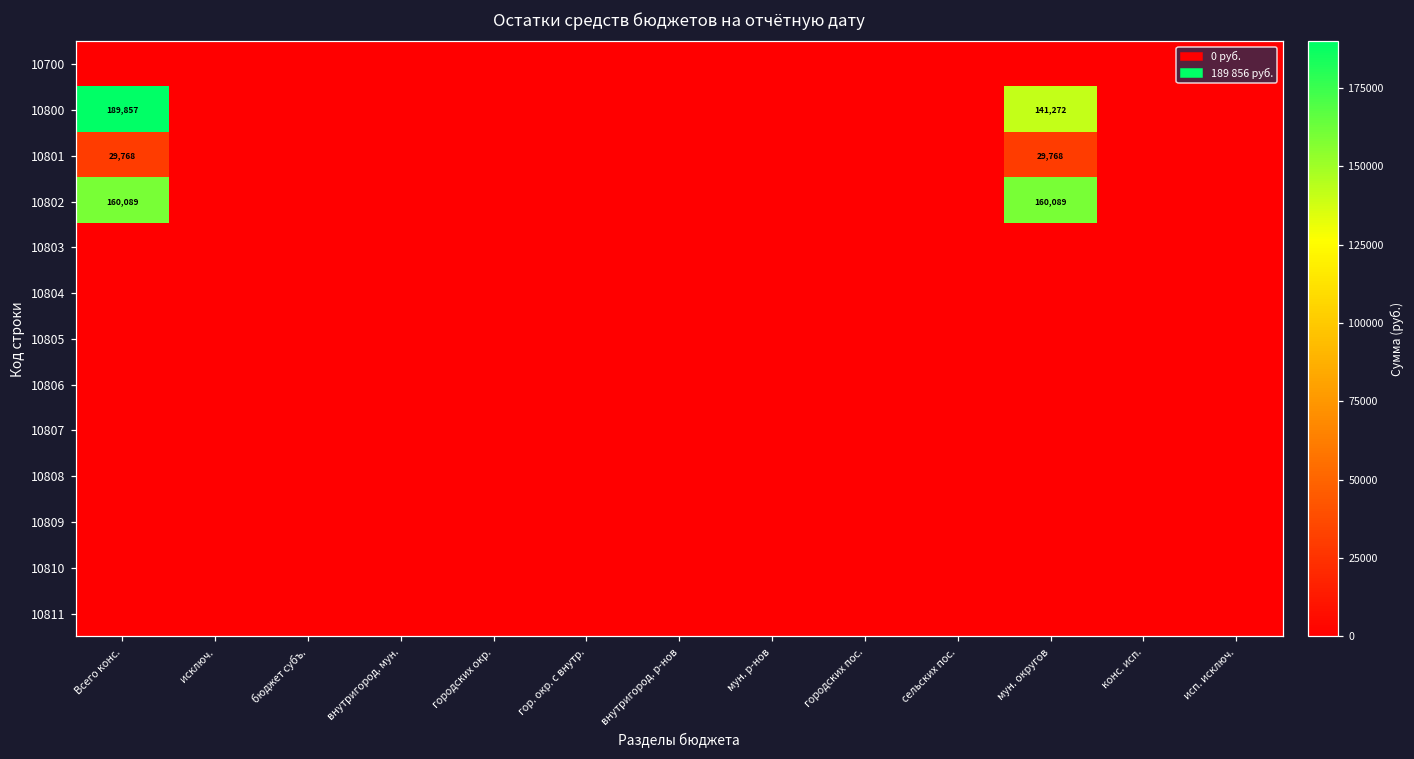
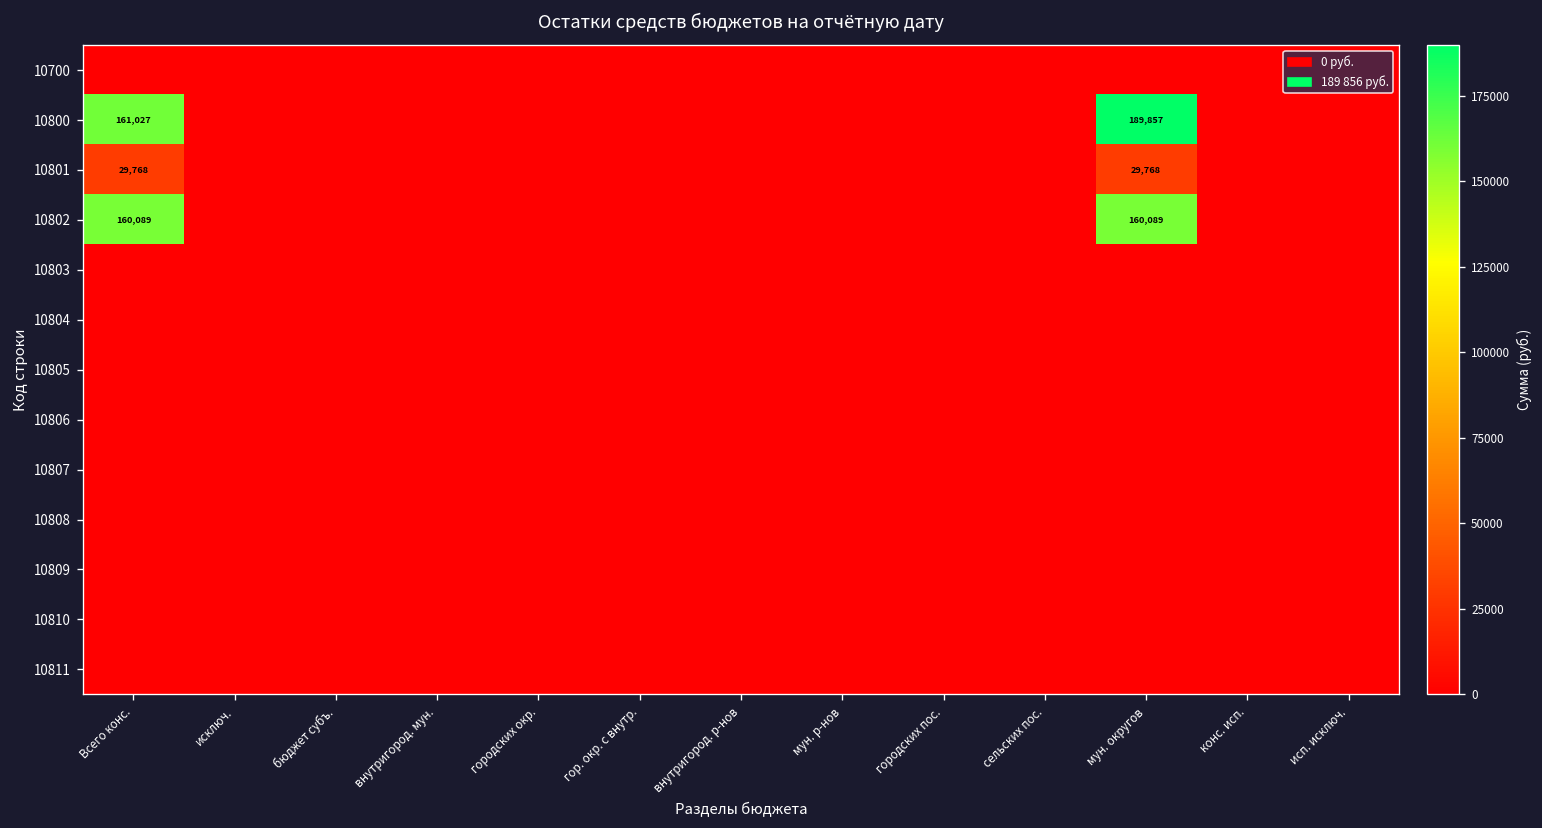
10800, Всего конс.: 189,857 -> 161,027
10800, мун. округов: 141,272 -> 189,857
